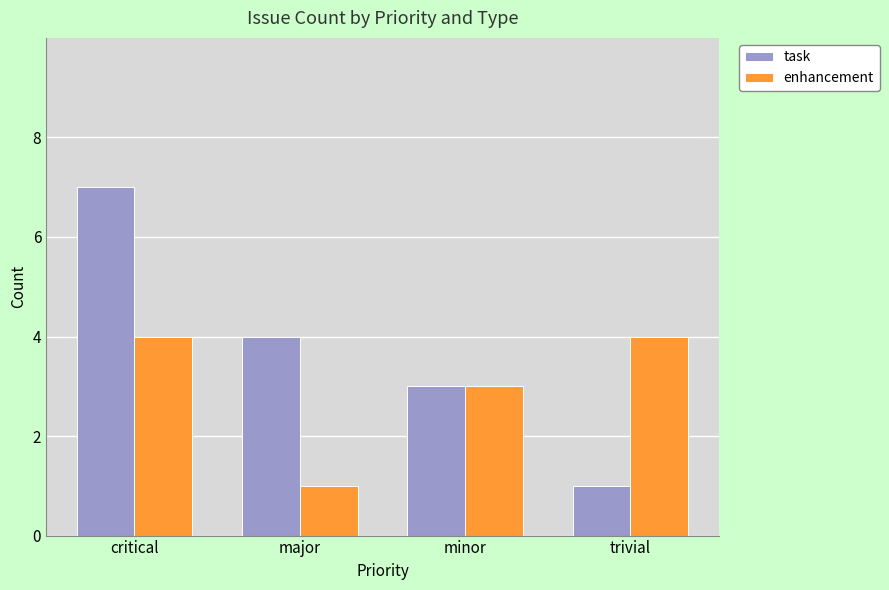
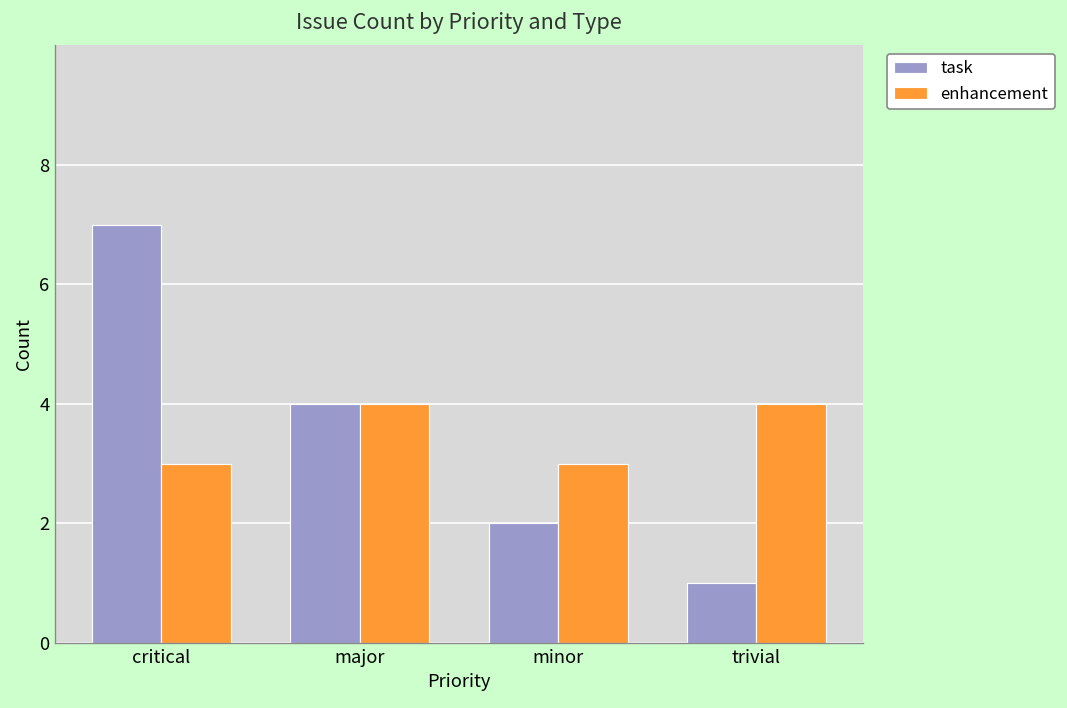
enhancement, critical: 4 -> 3
enhancement, major: 1 -> 4
task, minor: 3 -> 2
